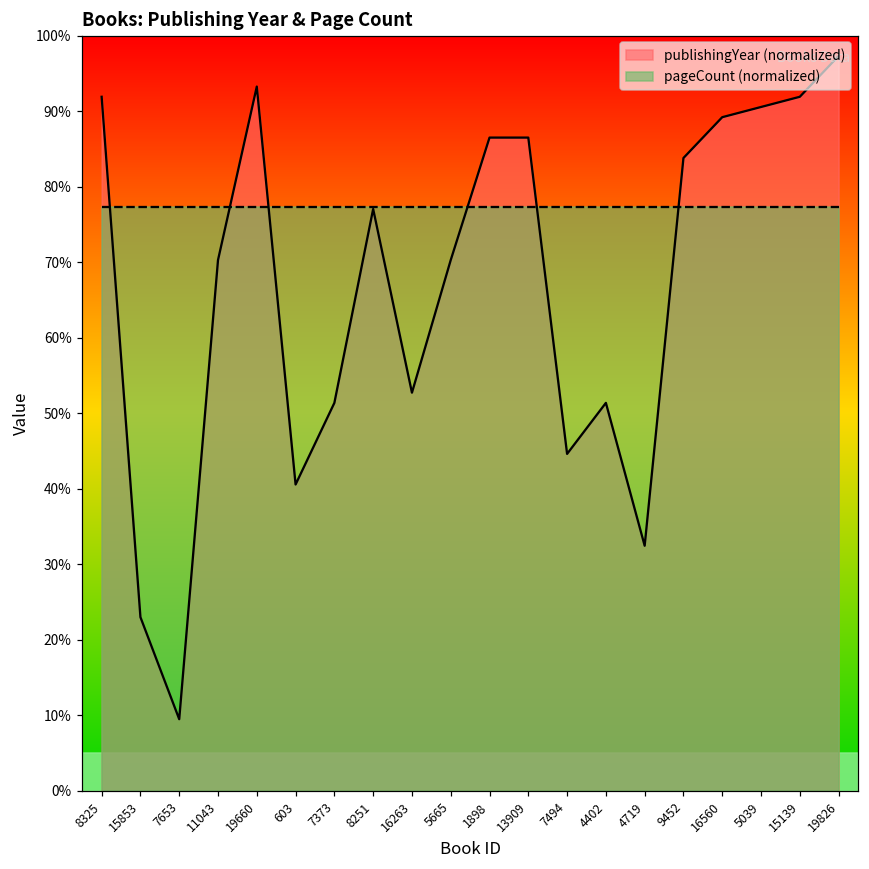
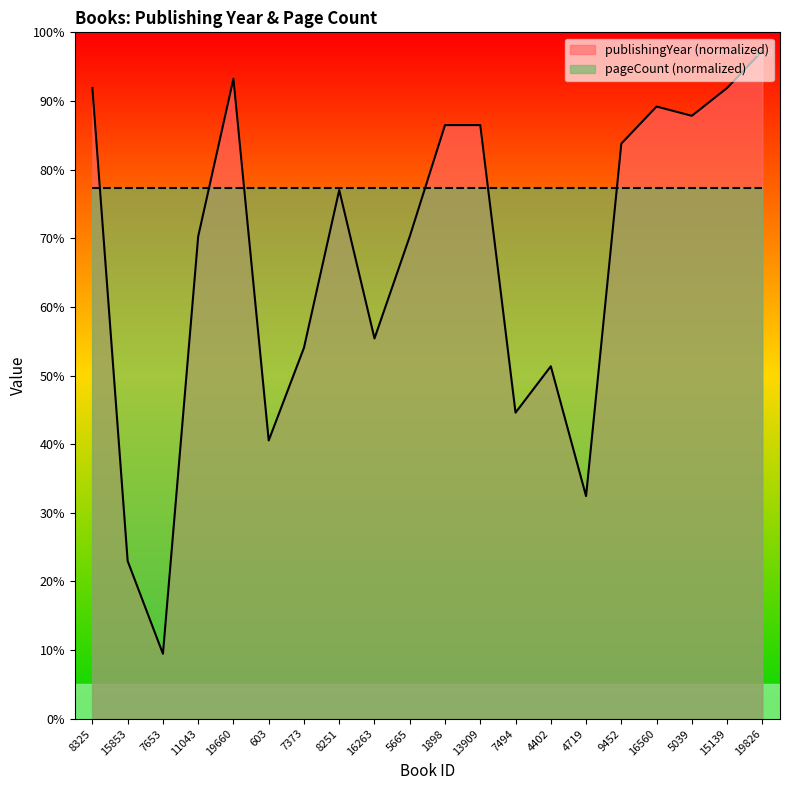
publishingYear (normalized), 7373: 51% -> 54%
publishingYear (normalized), 16263: 53% -> 55%
publishingYear (normalized), 5039: 91% -> 88%
